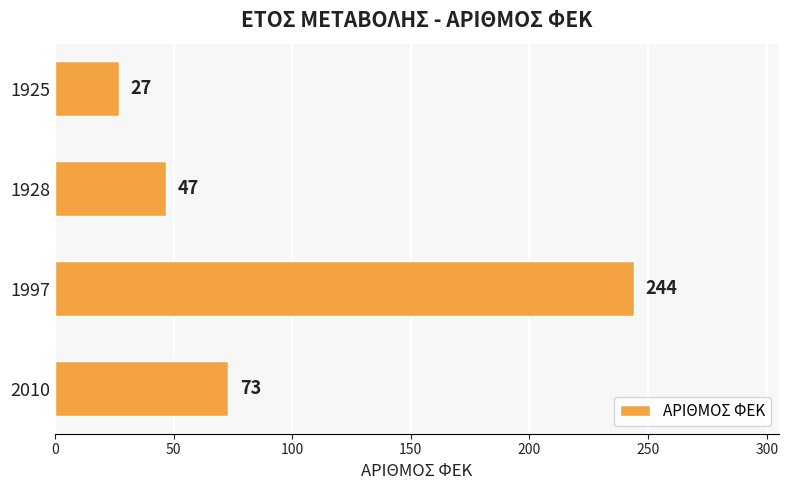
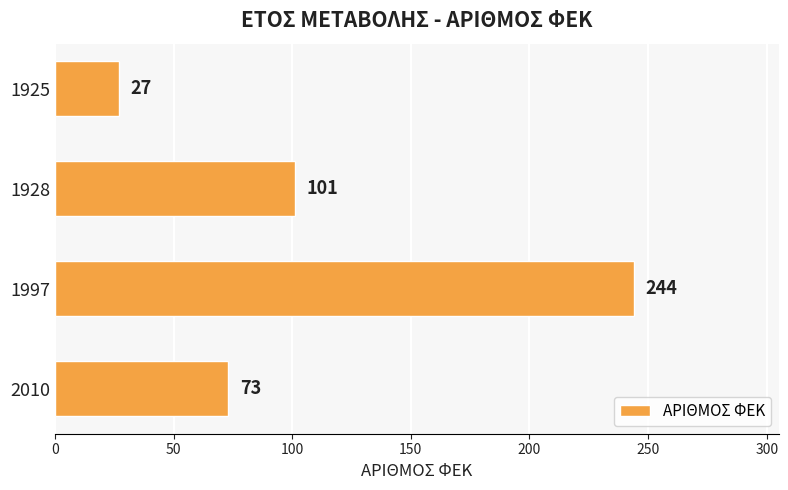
1928: 47 -> 101
